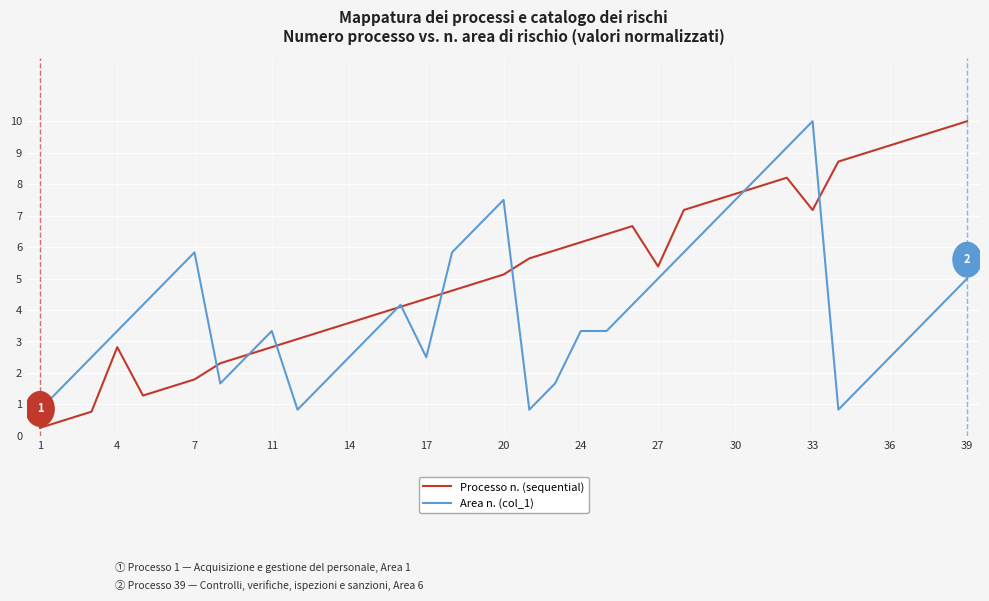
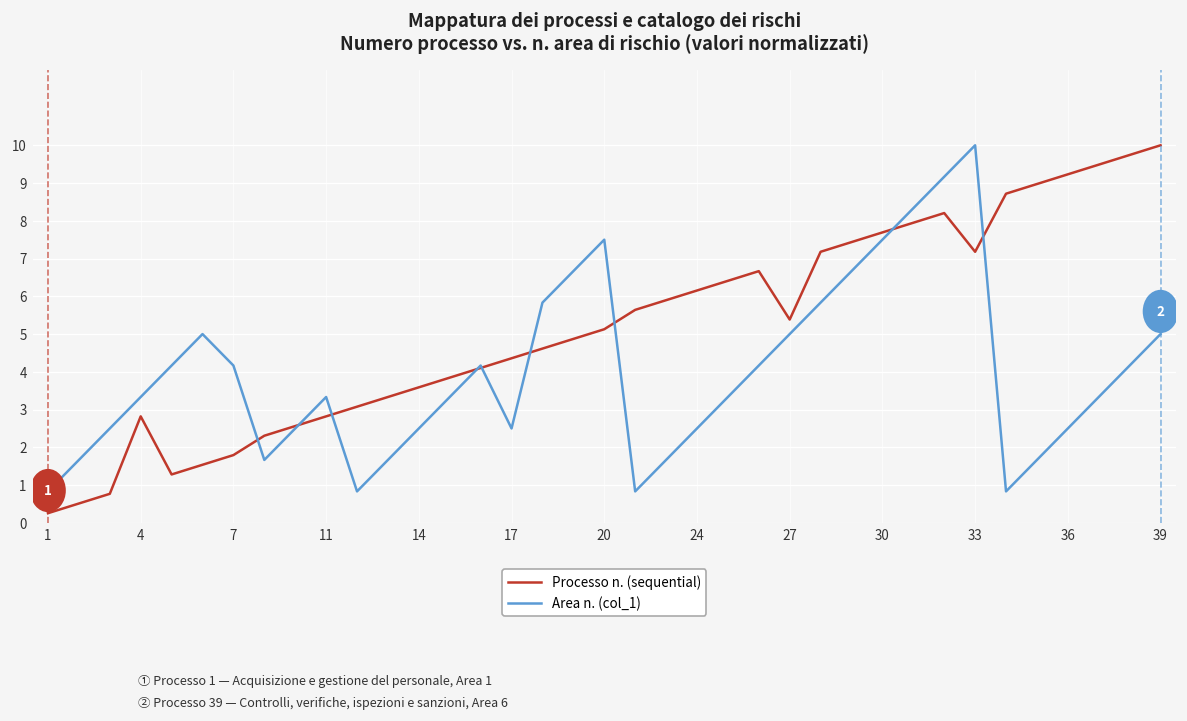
Area n. (col_1), 7: 5.8 -> 4.2
Area n. (col_1), 24: 3.3 -> 2.5
